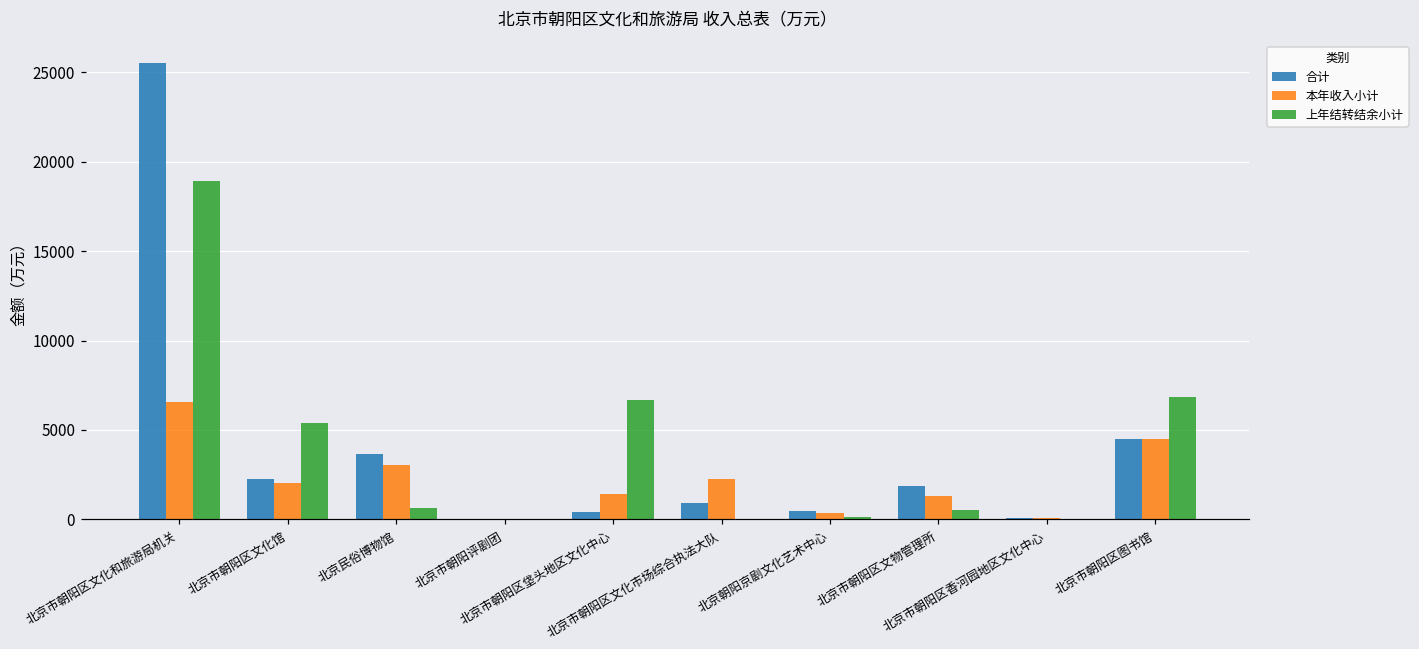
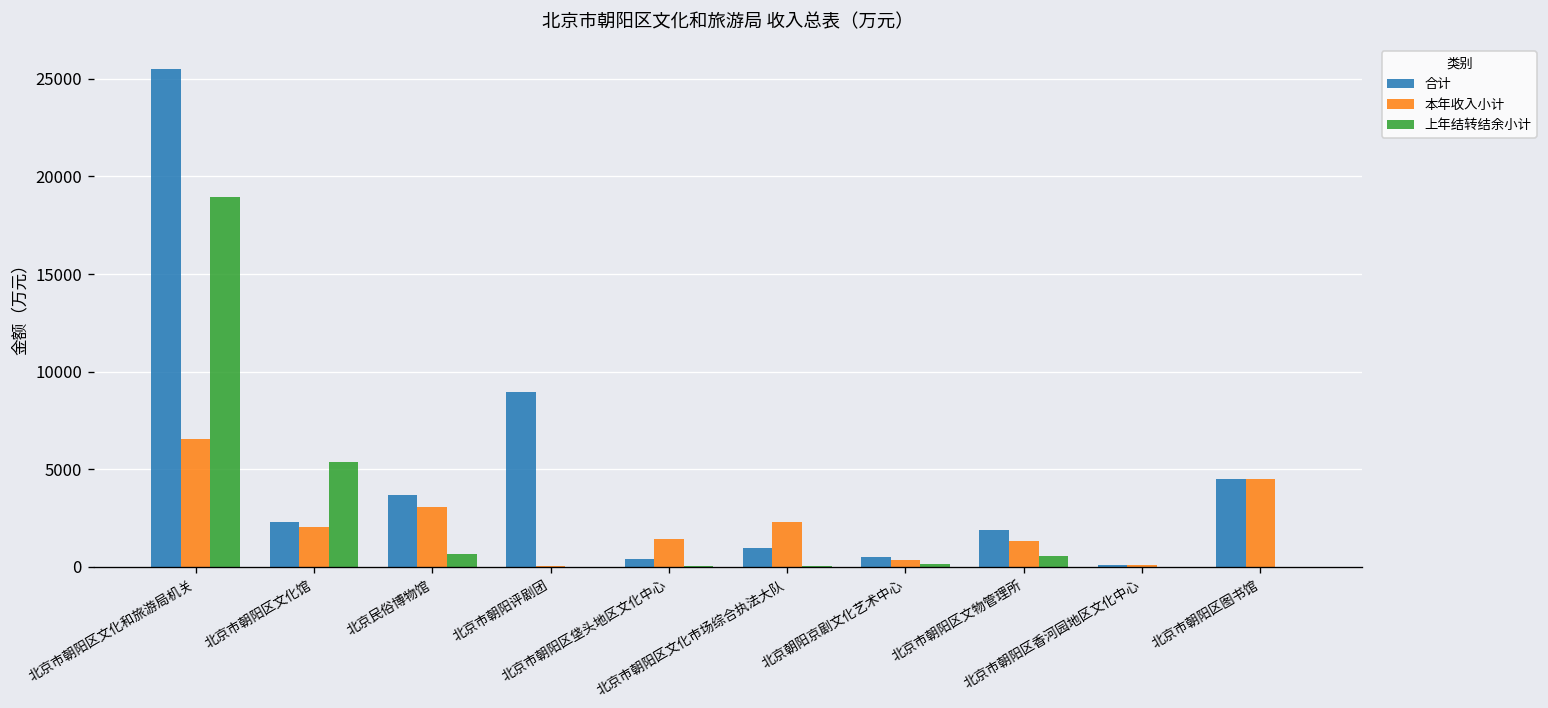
合计, 北京市朝阳评剧团: 0 -> 8900
上年结转结余小计, 北京市朝阳区垡头地区文化中心: 6700 -> 0
上年结转结余小计, 北京市朝阳区图书馆: 6800 -> 0
